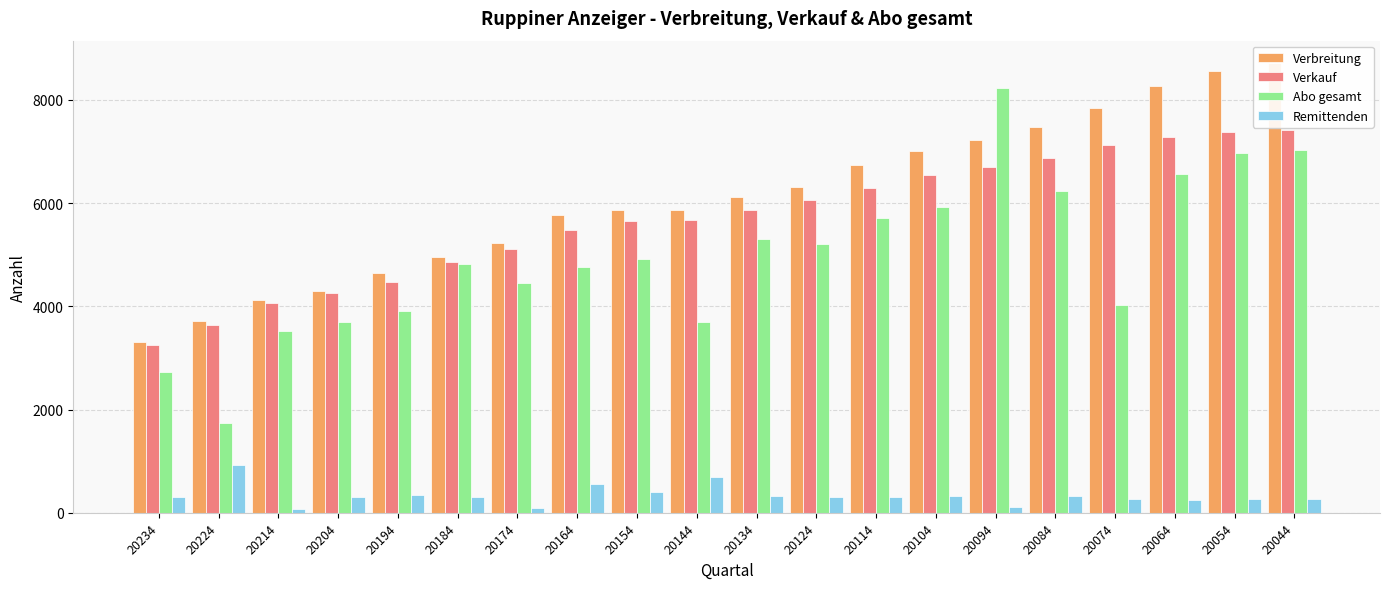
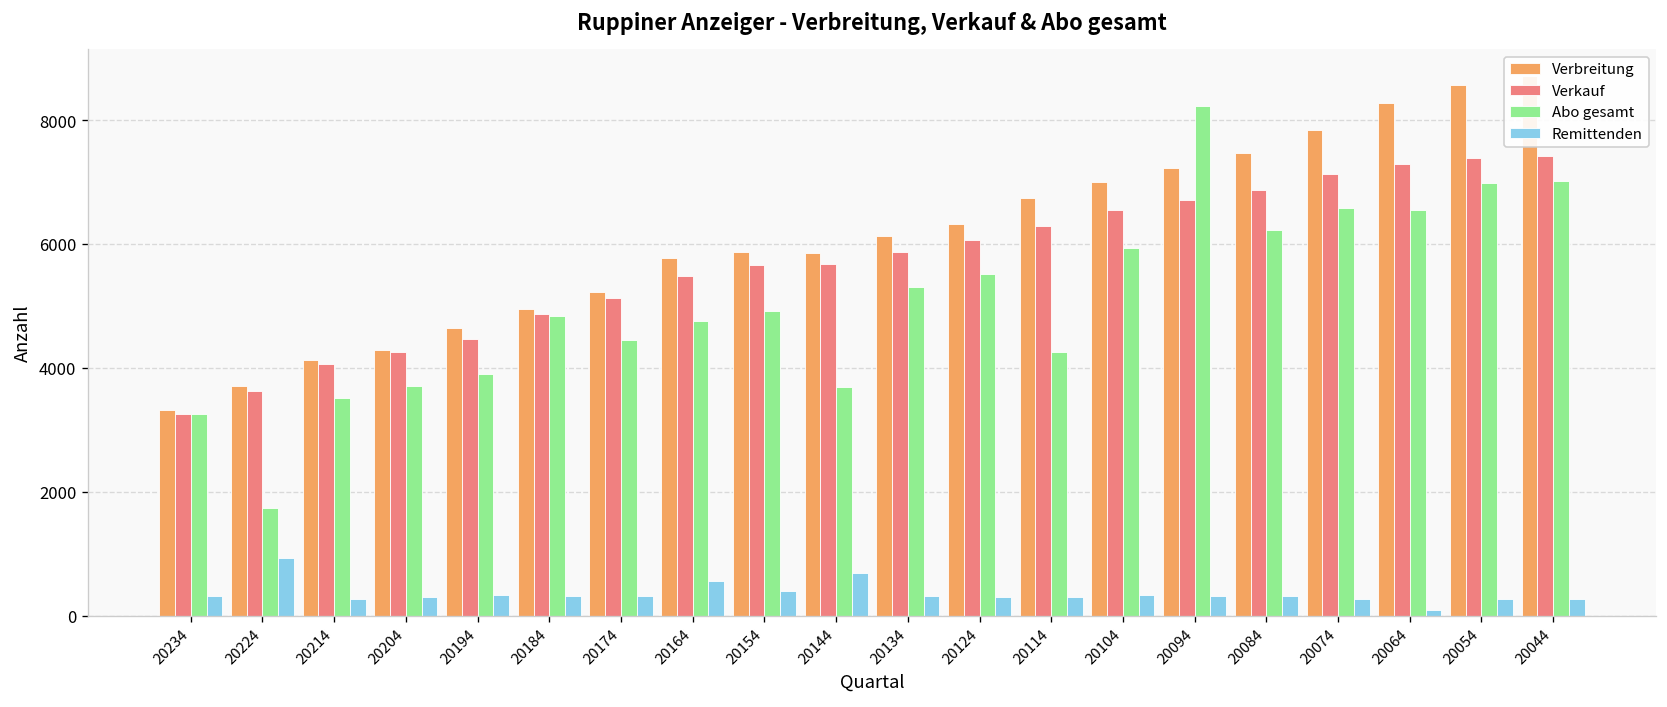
Abo gesamt, 20234: 2700 -> 3300
Remittenden, 20214: 100 -> 300
Remittenden, 20174: 100 -> 300
Abo gesamt, 20124: 5200 -> 5500
Abo gesamt, 20114: 5700 -> 4300
Remittenden, 20094: 100 -> 300
Abo gesamt, 20074: 4000 -> 6600
Remittenden, 20064: 300 -> 100
